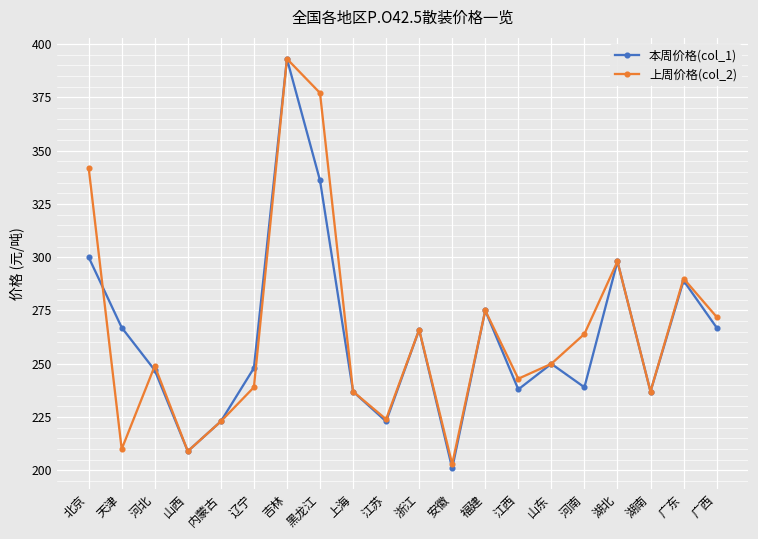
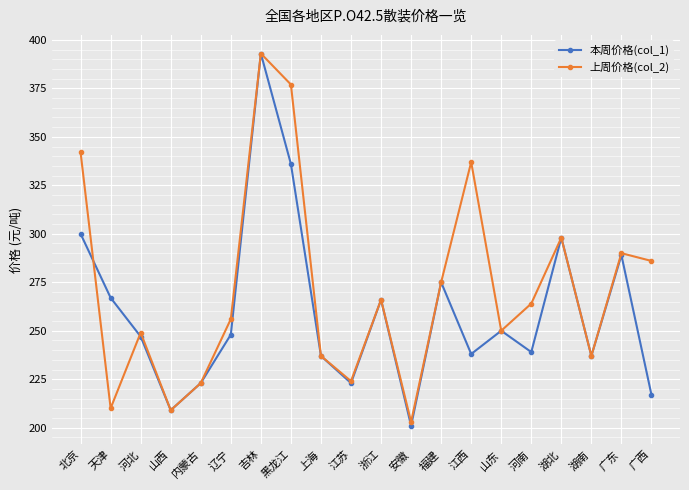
上周价格(col_2), 辽宁: 239 -> 256
上周价格(col_2), 江西: 243 -> 337
本周价格(col_1), 广西: 267 -> 217
上周价格(col_2), 广西: 272 -> 286
